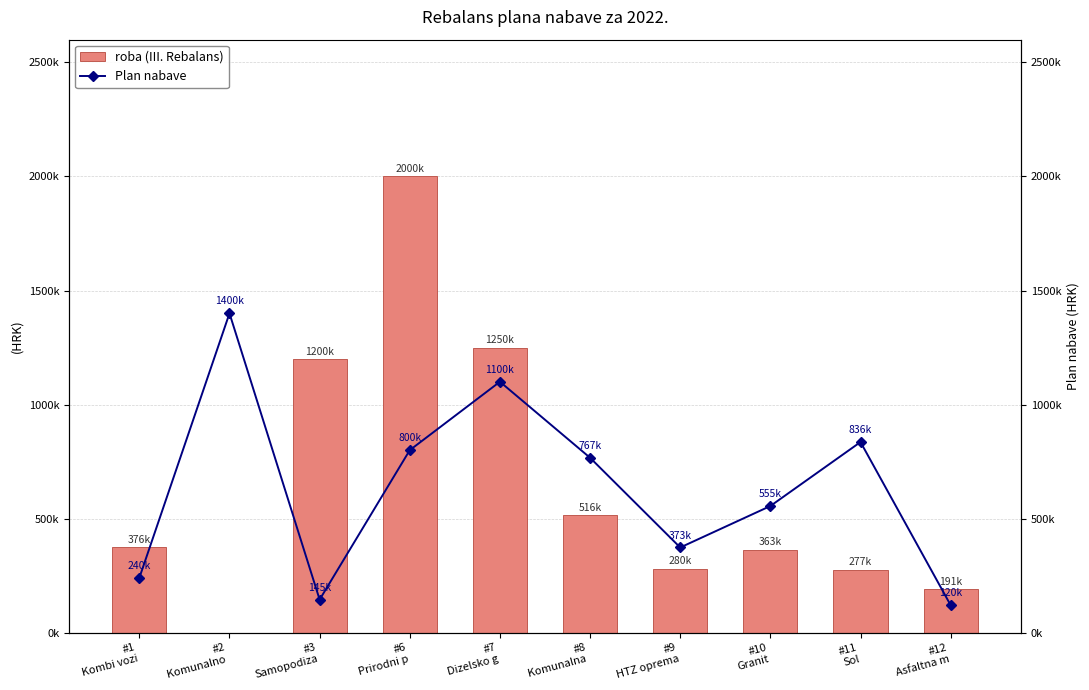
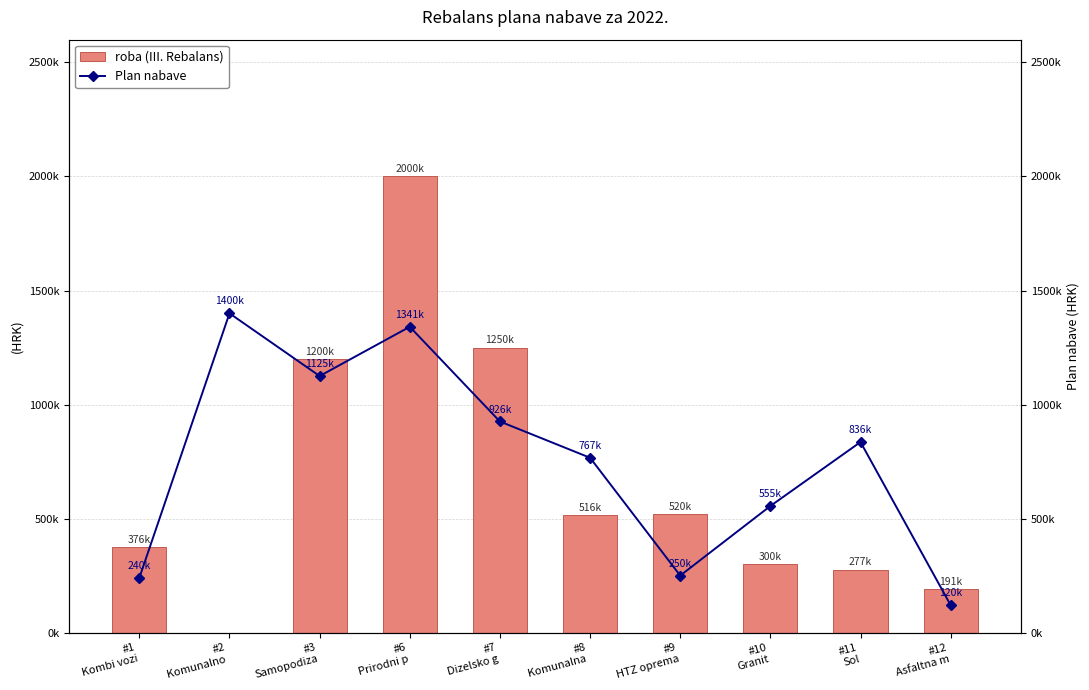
roba (III. Rebalans), #9 HTZ oprema: 280k -> 520k
roba (III. Rebalans), #10 Granit: 363k -> 300k
Plan nabave, #3 Samopodiza: 145k -> 1125k
Plan nabave, #6 Prirodni p: 800k -> 1341k
Plan nabave, #7 Dizelsko g: 1100k -> 926k
Plan nabave, #9 HTZ oprema: 373k -> 250k
